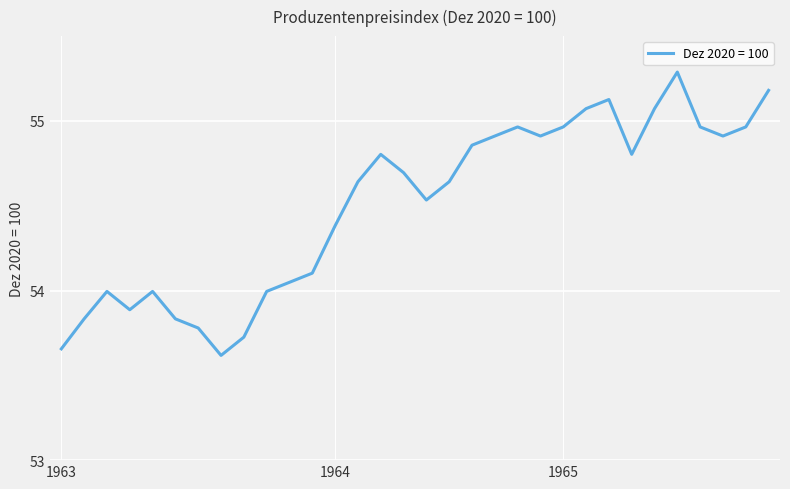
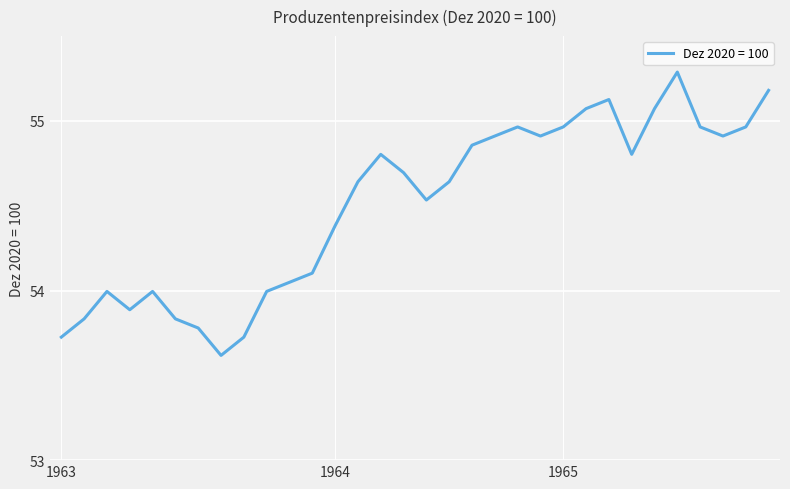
1963: 53.66 -> 53.73
